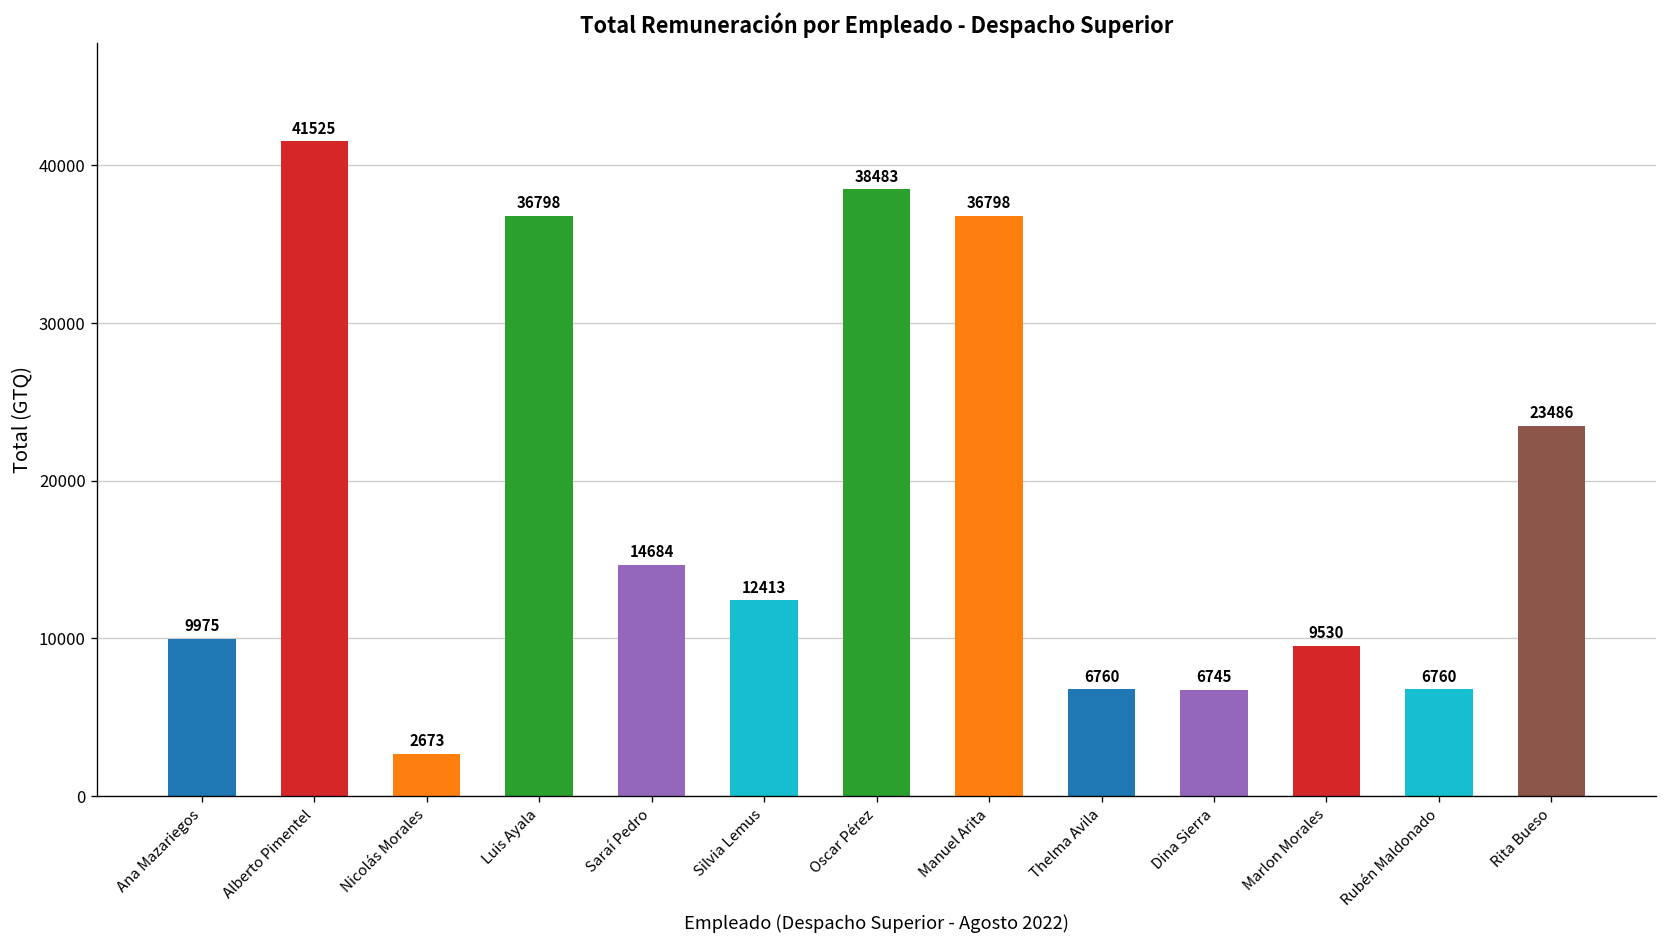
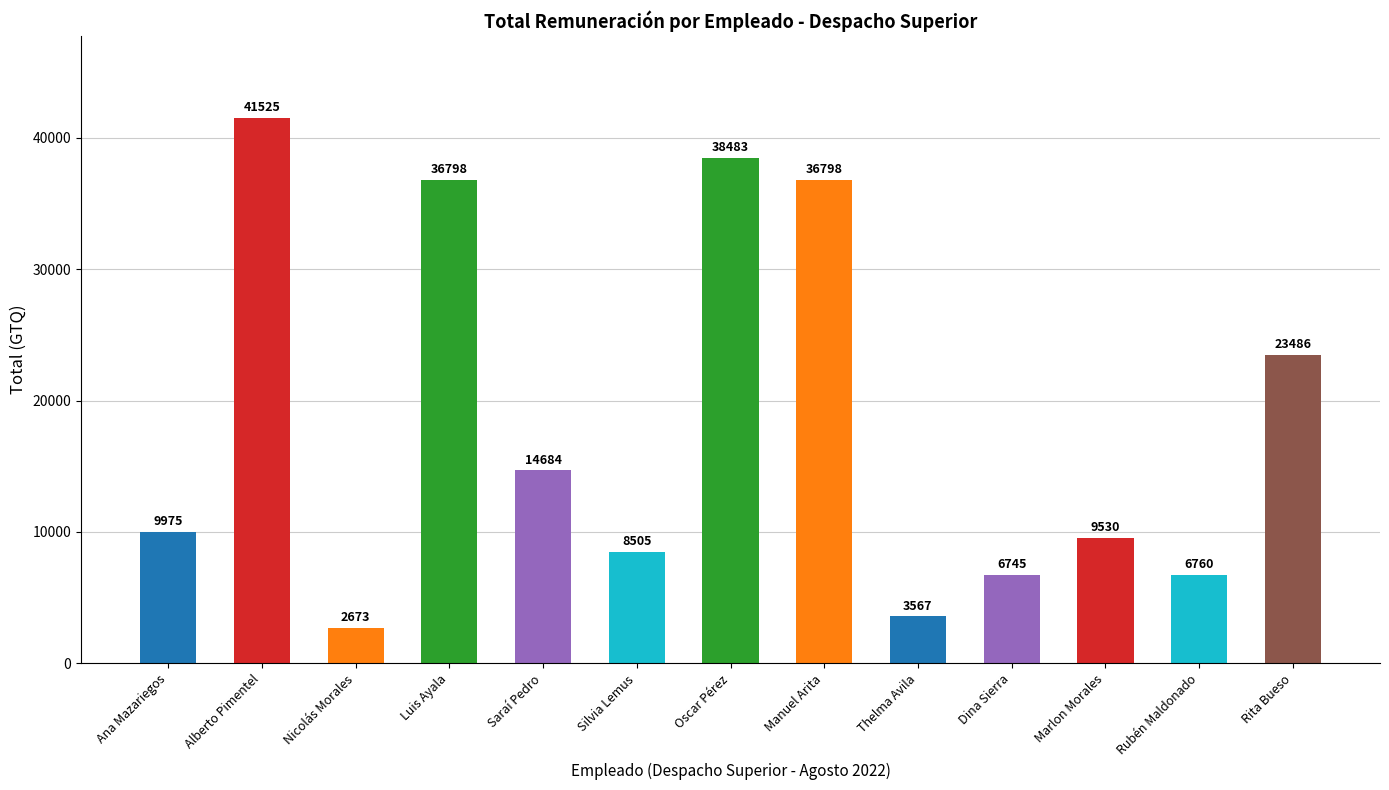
Silvia Lemus: 12413 -> 8505
Thelma Avila: 6760 -> 3567
